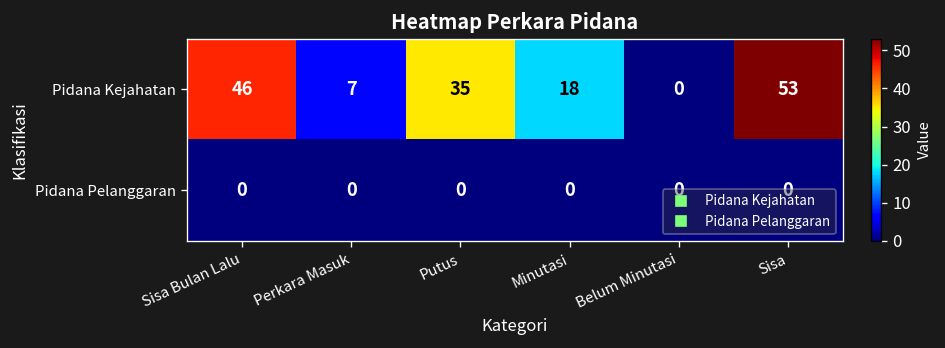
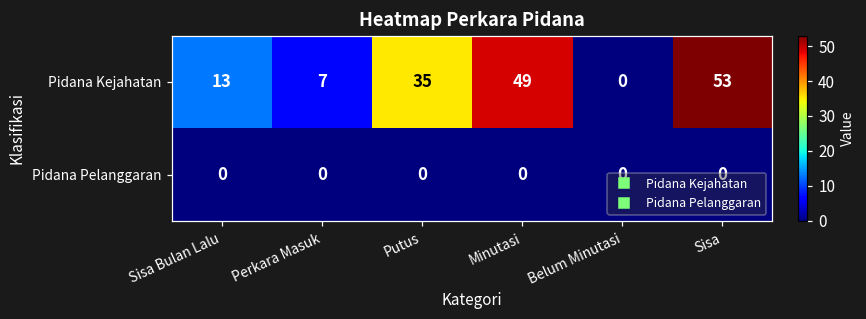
Pidana Kejahatan, Sisa Bulan Lalu: 46 -> 13
Pidana Kejahatan, Minutasi: 18 -> 49
